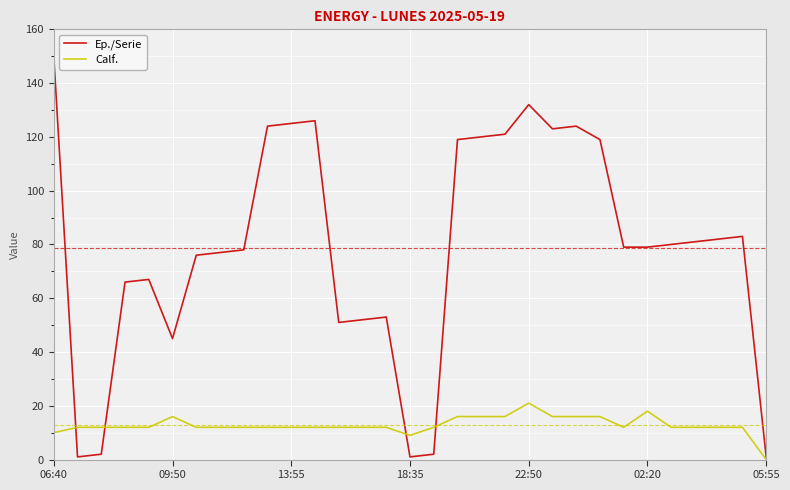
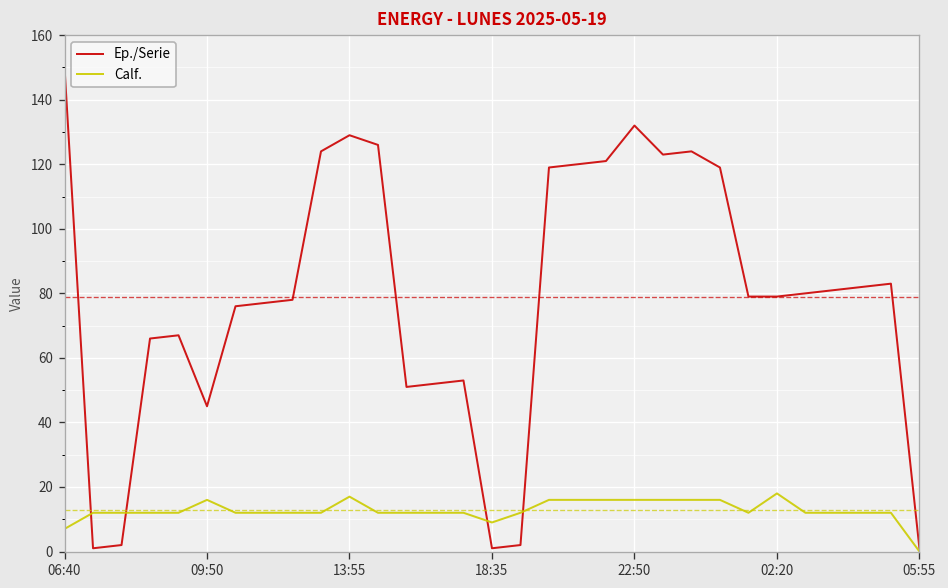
Calf., 06:40: 10 -> 7
Ep./Serie, 13:55: 125 -> 129
Calf., 13:55: 12 -> 17
Calf., 22:50: 21 -> 16
